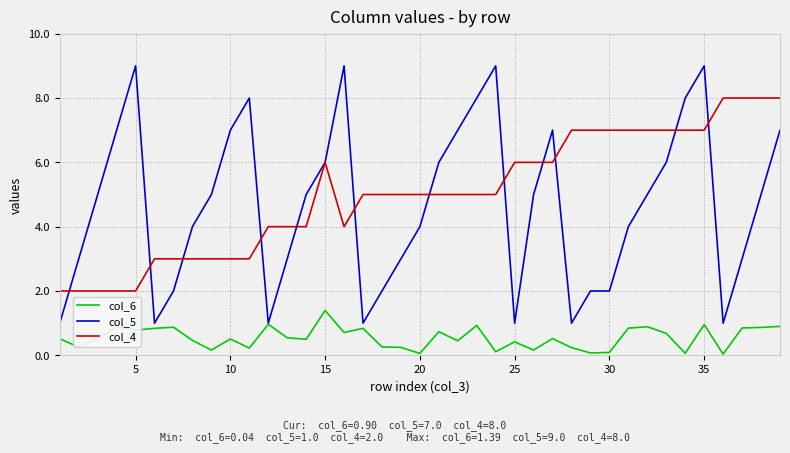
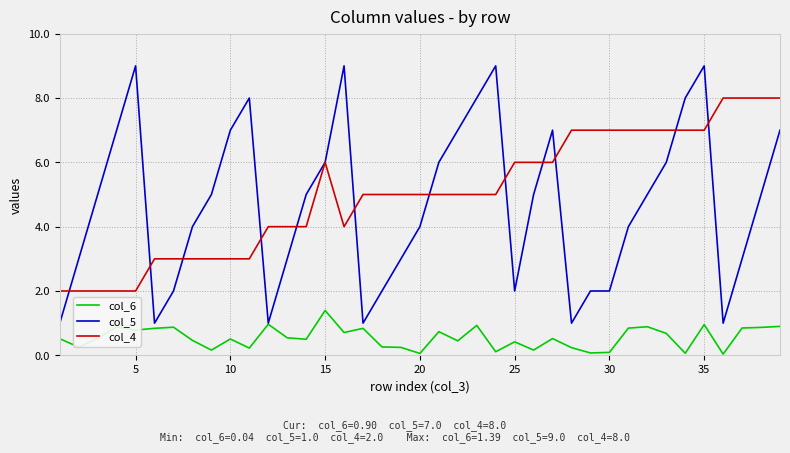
col_5, 25: 1 -> 2
